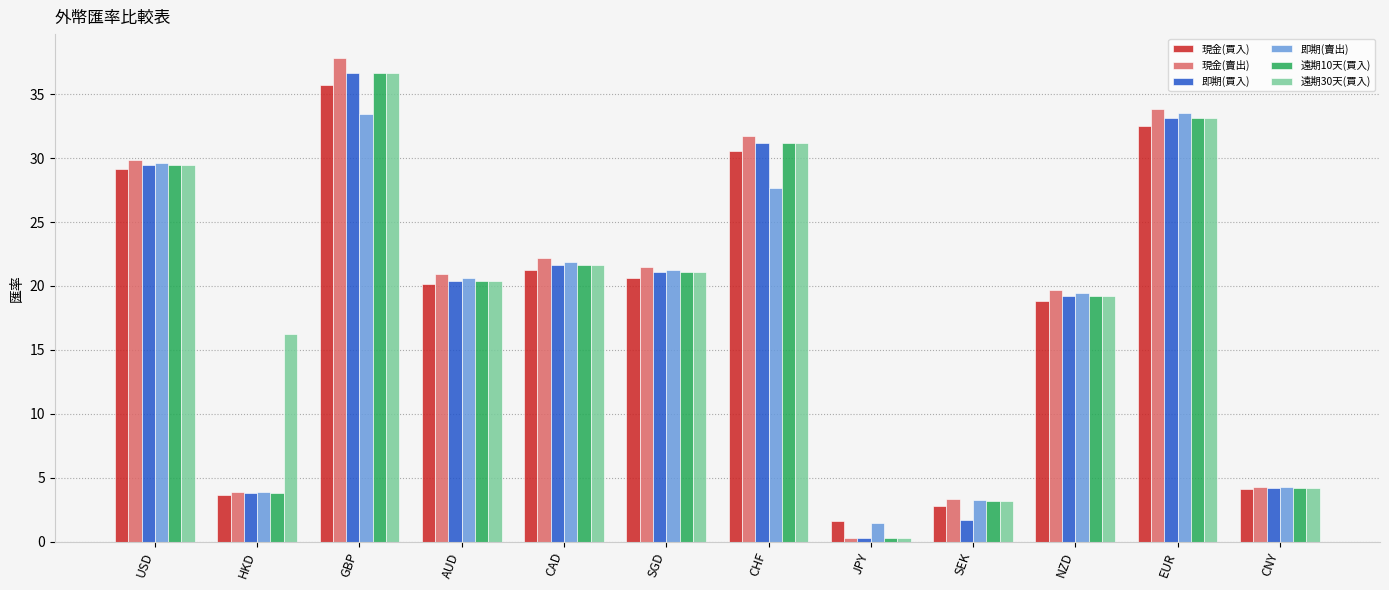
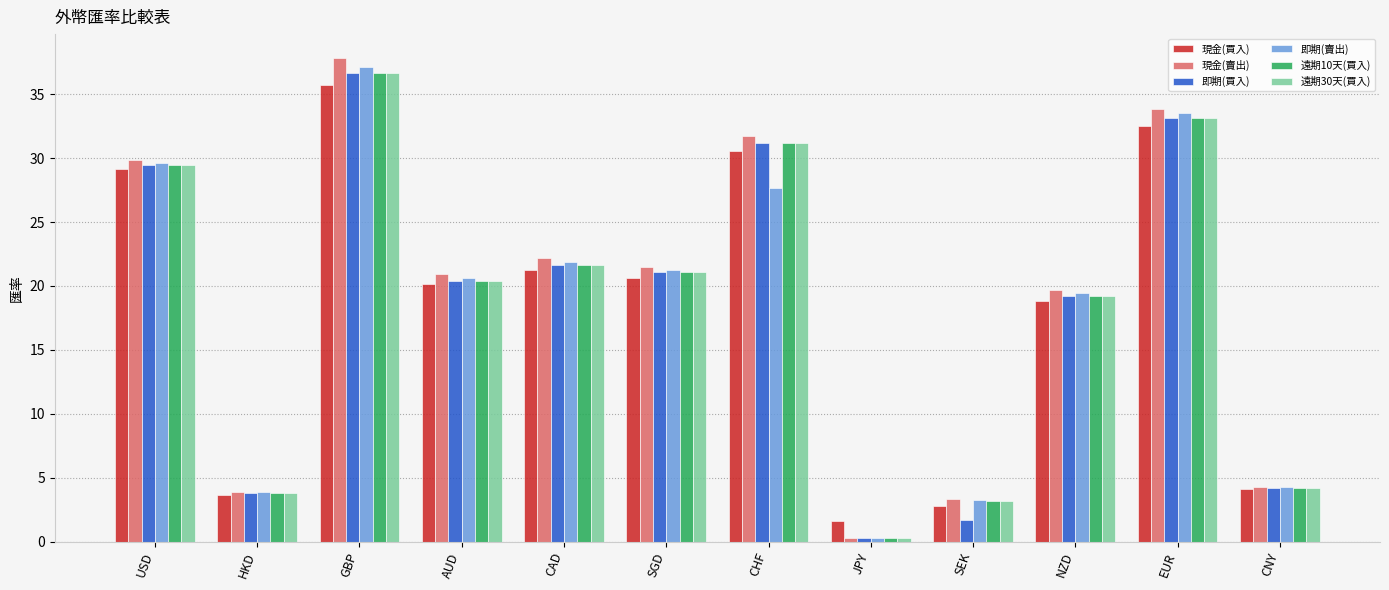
遠期30天(買入), HKD: 16.2 -> 3.8
即期(賣出), GBP: 33.5 -> 37.1
即期(賣出), JPY: 1.4 -> 0.3
